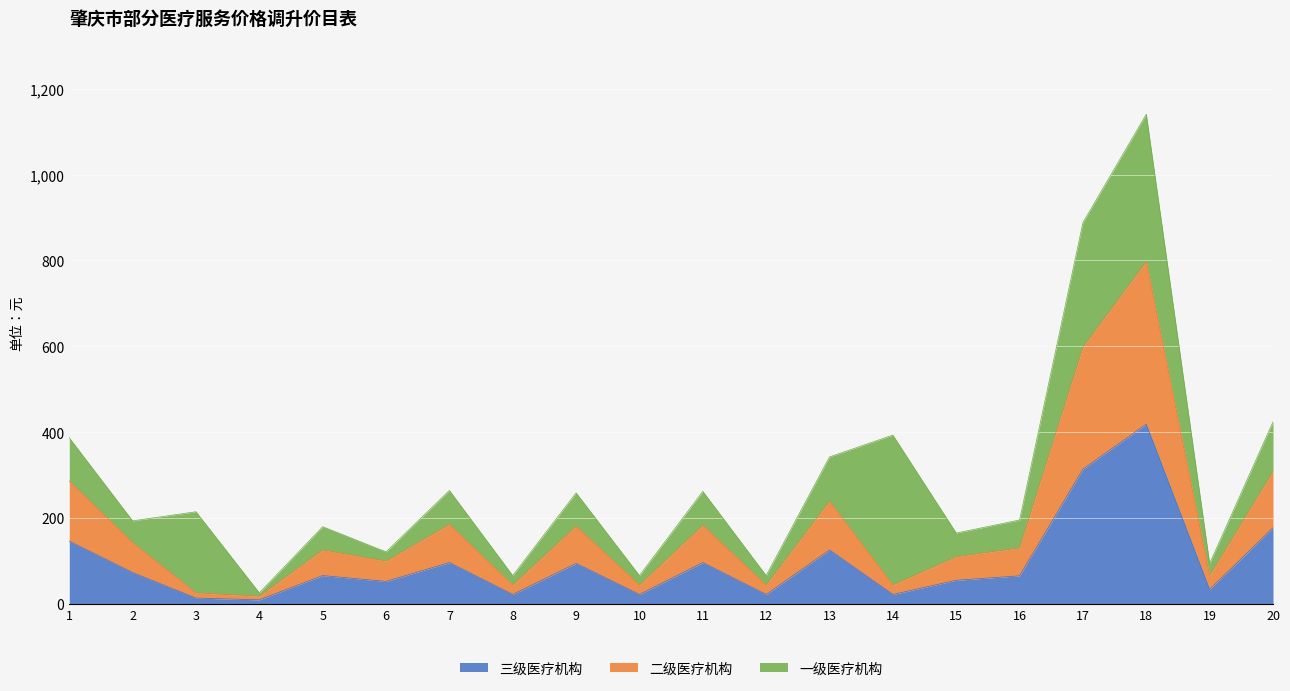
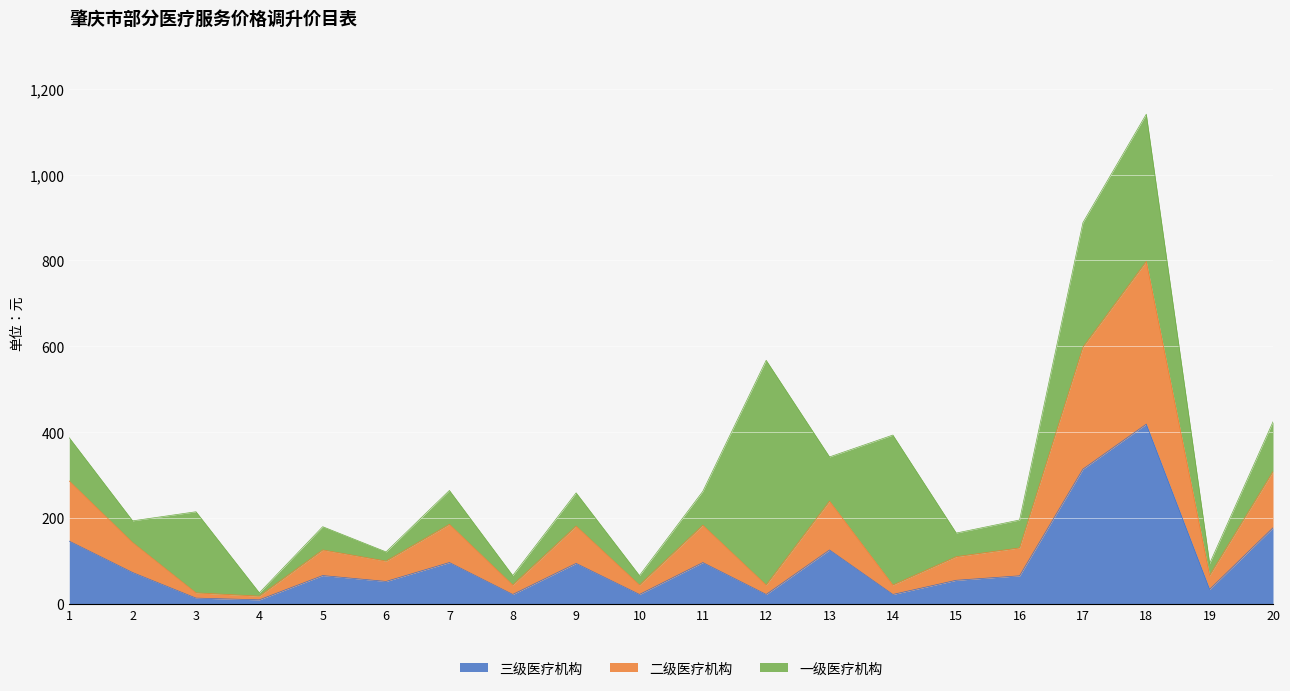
一级医疗机构, 12: 20 -> 520
